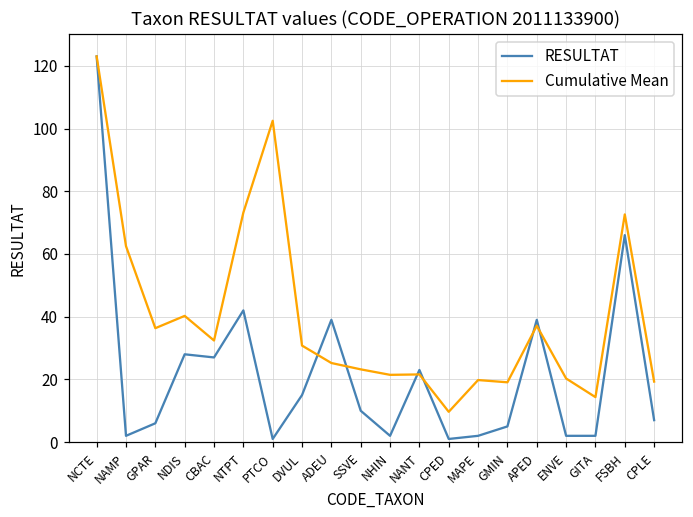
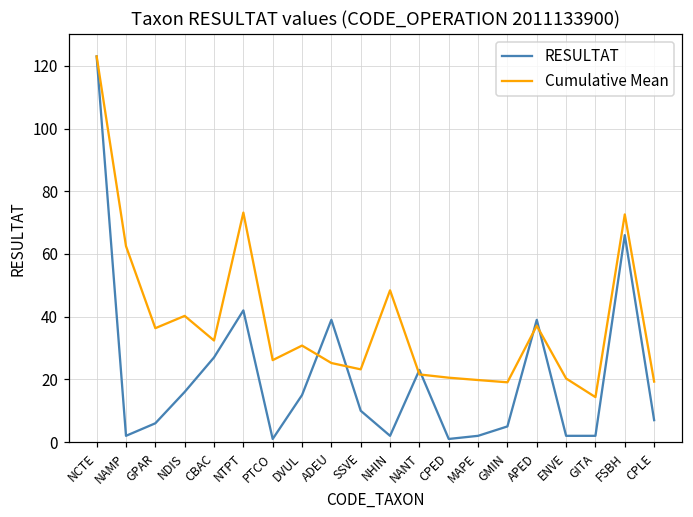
RESULTAT, NDIS: 28 -> 16
Cumulative Mean, PTCO: 102 -> 26
Cumulative Mean, NHIN: 21 -> 48
Cumulative Mean, CPED: 10 -> 21
